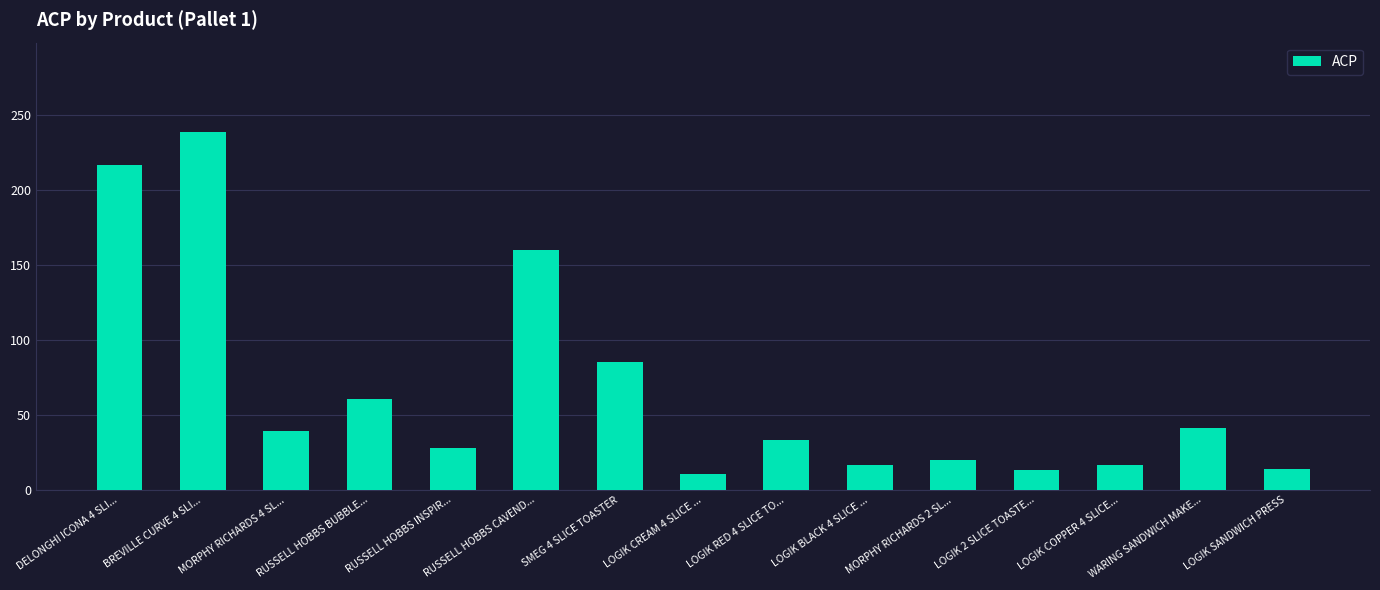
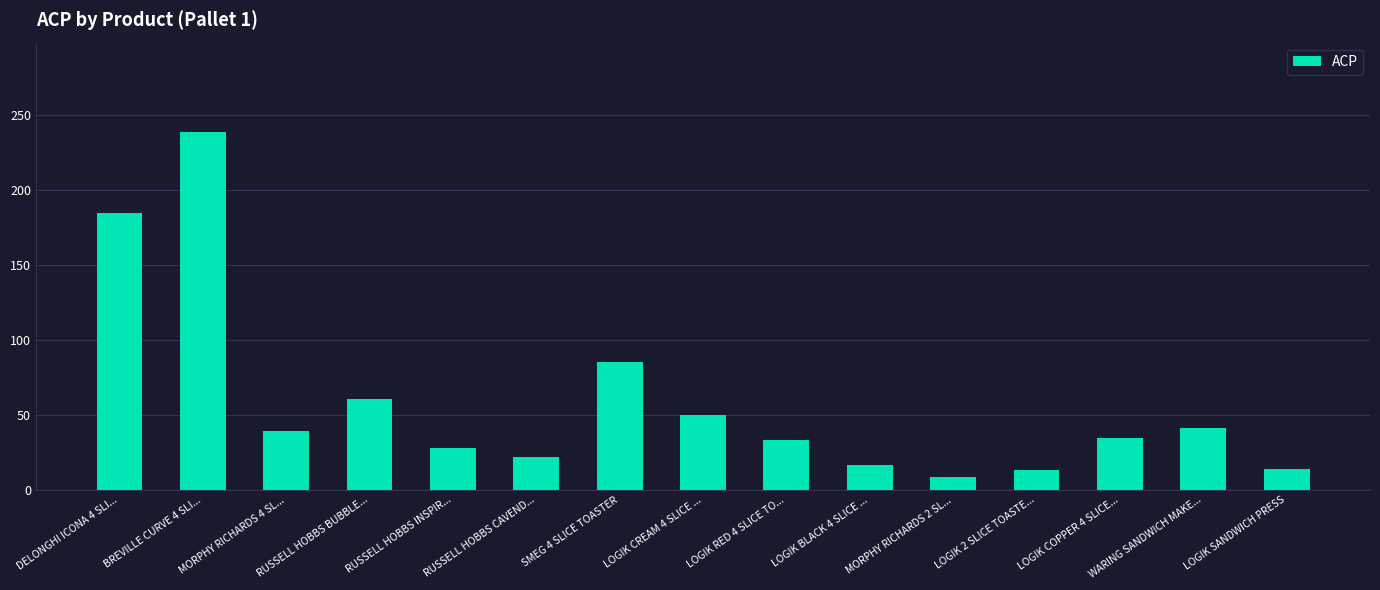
DELONGHI ICONA 4 SLI...: 217 -> 184
RUSSELL HOBBS CAVEND...: 160 -> 22
LOGIK CREAM 4 SLICE ...: 11 -> 50
MORPHY RICHARDS 2 SL...: 20 -> 9
LOGIK COPPER 4 SLICE...: 17 -> 35
